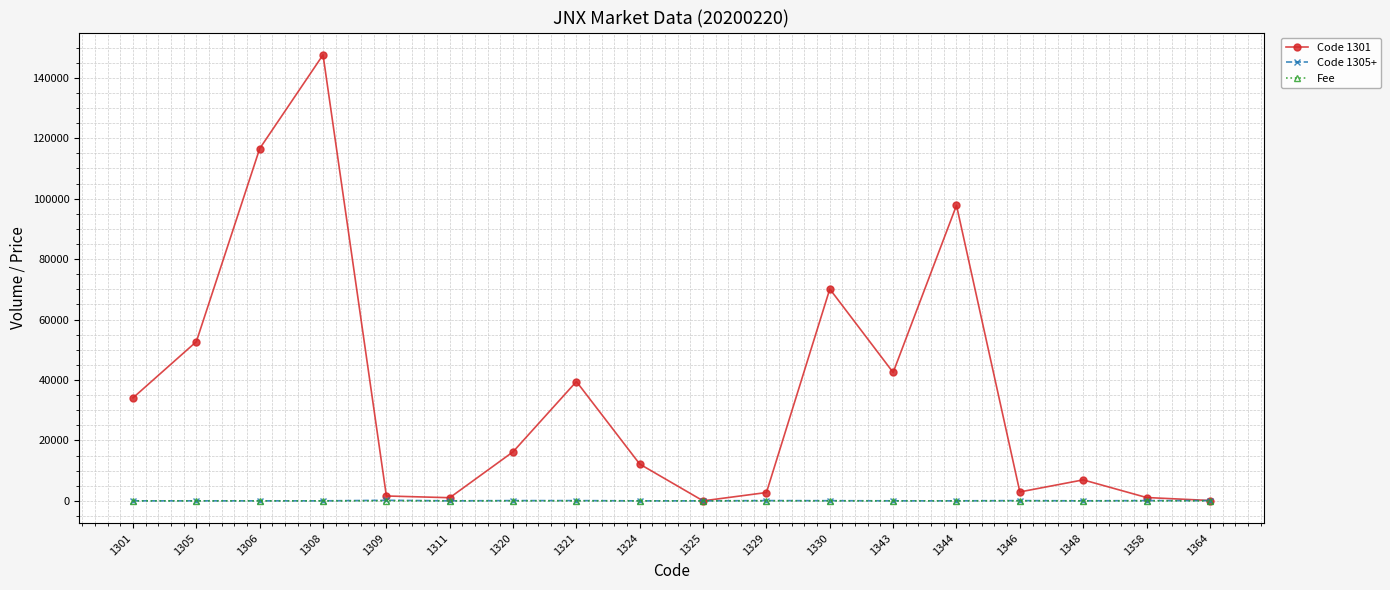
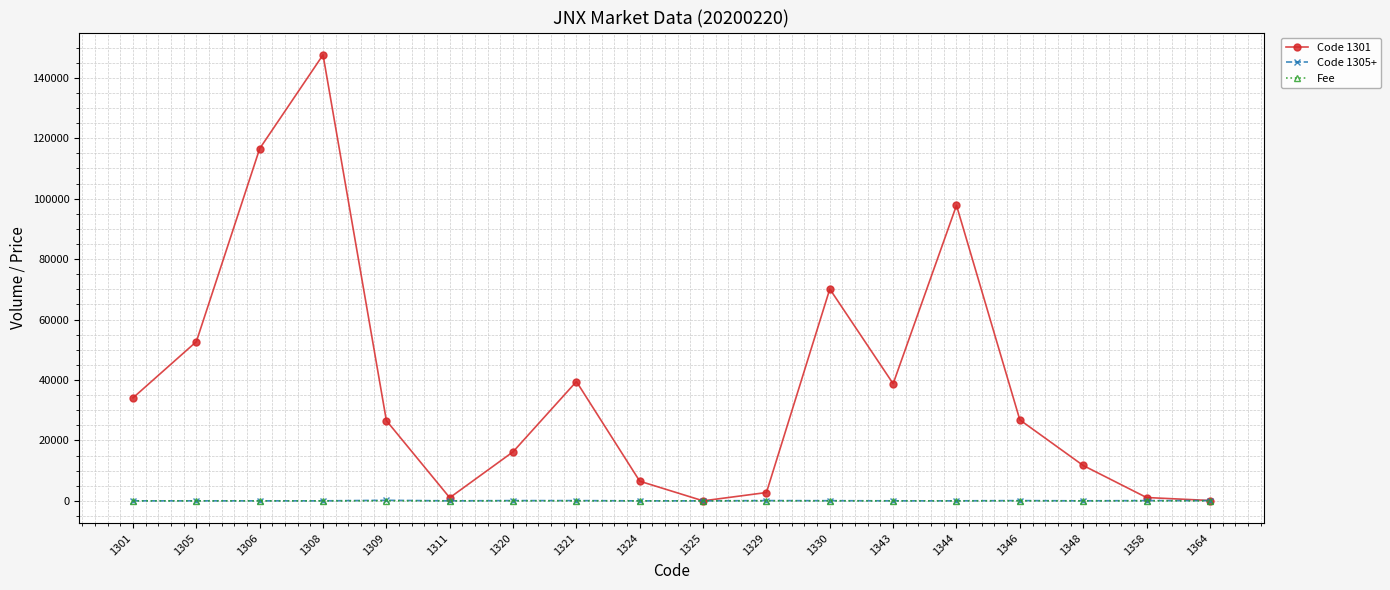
Code 1301, 1309: 2000 -> 27000
Code 1301, 1324: 12000 -> 7000
Code 1301, 1343: 42000 -> 39000
Code 1301, 1346: 3000 -> 27000
Code 1301, 1348: 7000 -> 12000
